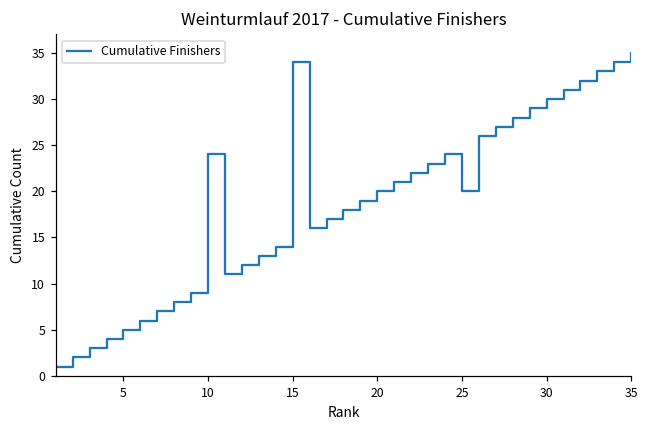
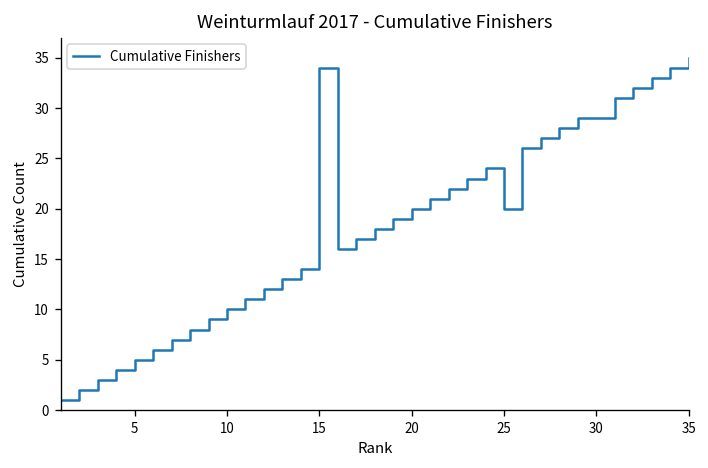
10: 24 -> 10
30: 30 -> 29
